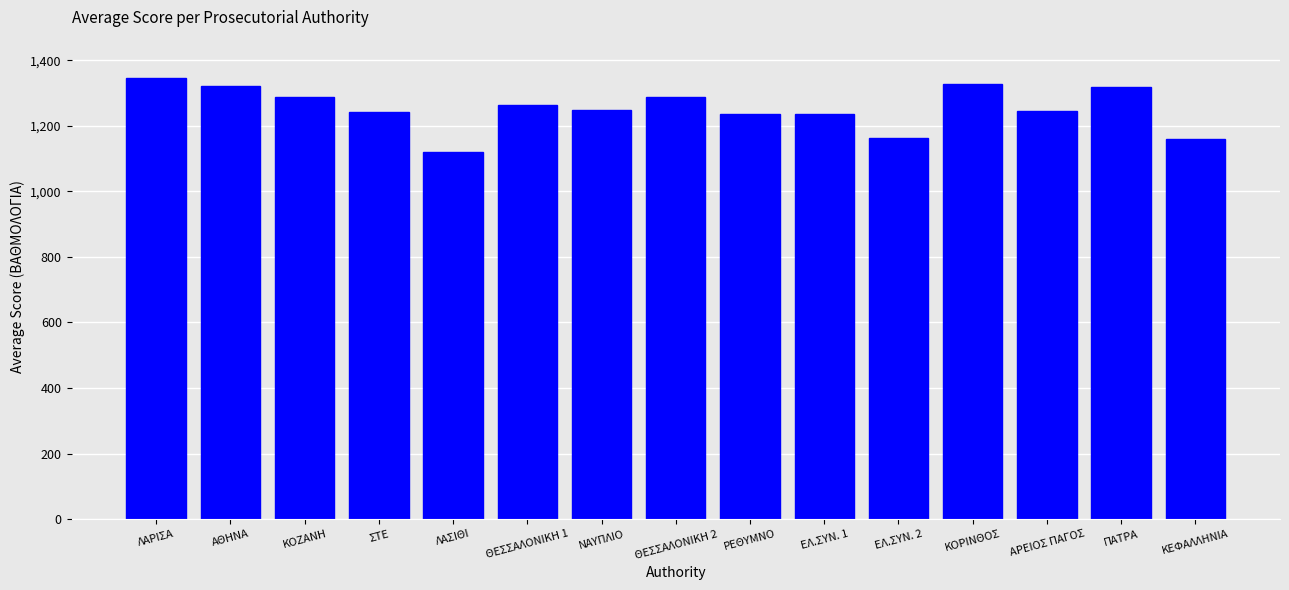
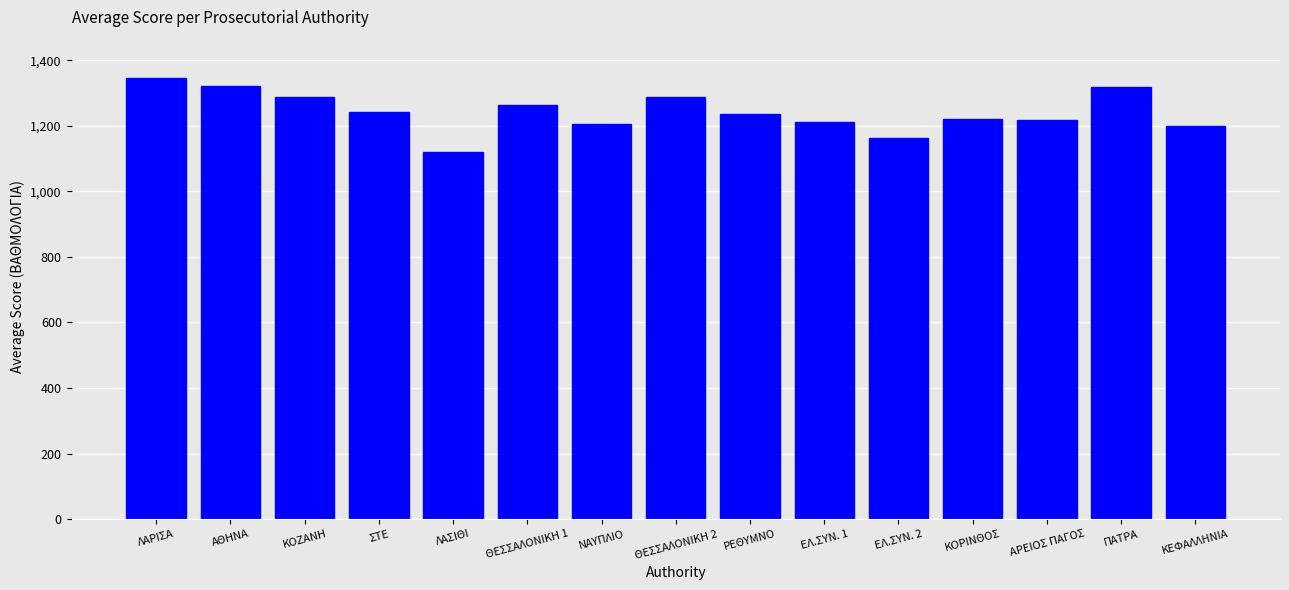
ΝΑΥΠΛΙΟ: 1,250 -> 1,210
ΕΛ.ΣΥΝ. 1: 1,240 -> 1,210
ΚΟΡΙΝΘΟΣ: 1,330 -> 1,220
ΑΡΕΙΟΣ ΠΑΓΟΣ: 1,250 -> 1,220
ΚΕΦΑΛΛΗΝΙΑ: 1,160 -> 1,200
